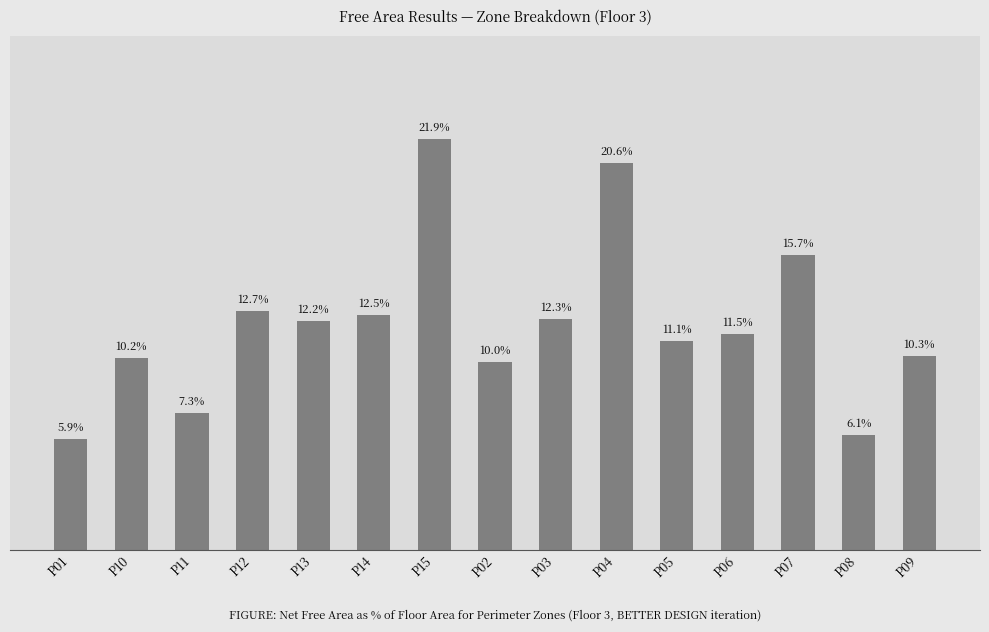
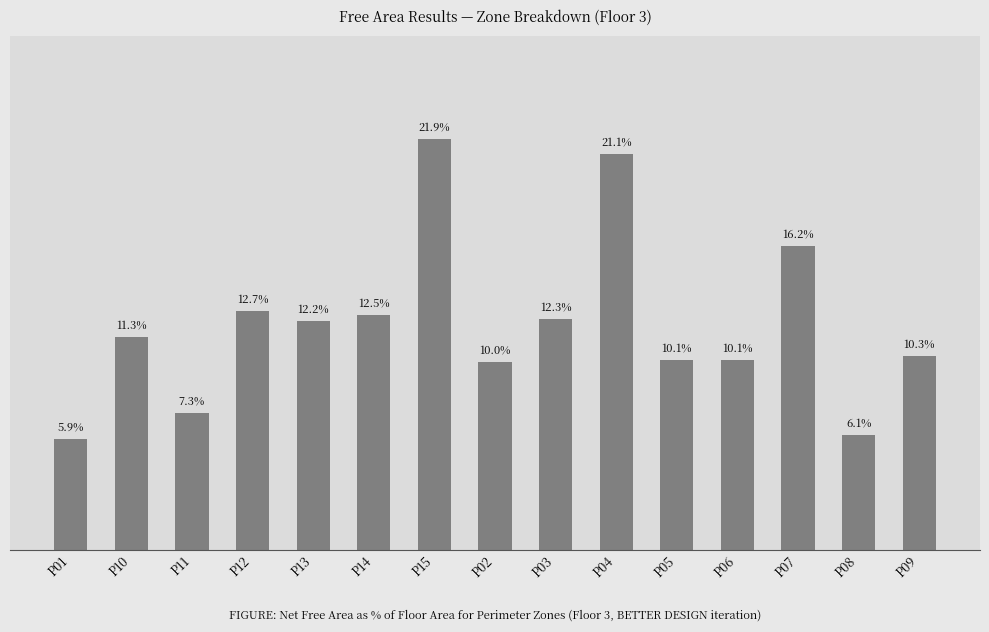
P10: 10.2% -> 11.3%
P04: 20.6% -> 21.1%
P05: 11.1% -> 10.1%
P06: 11.5% -> 10.1%
P07: 15.7% -> 16.2%
